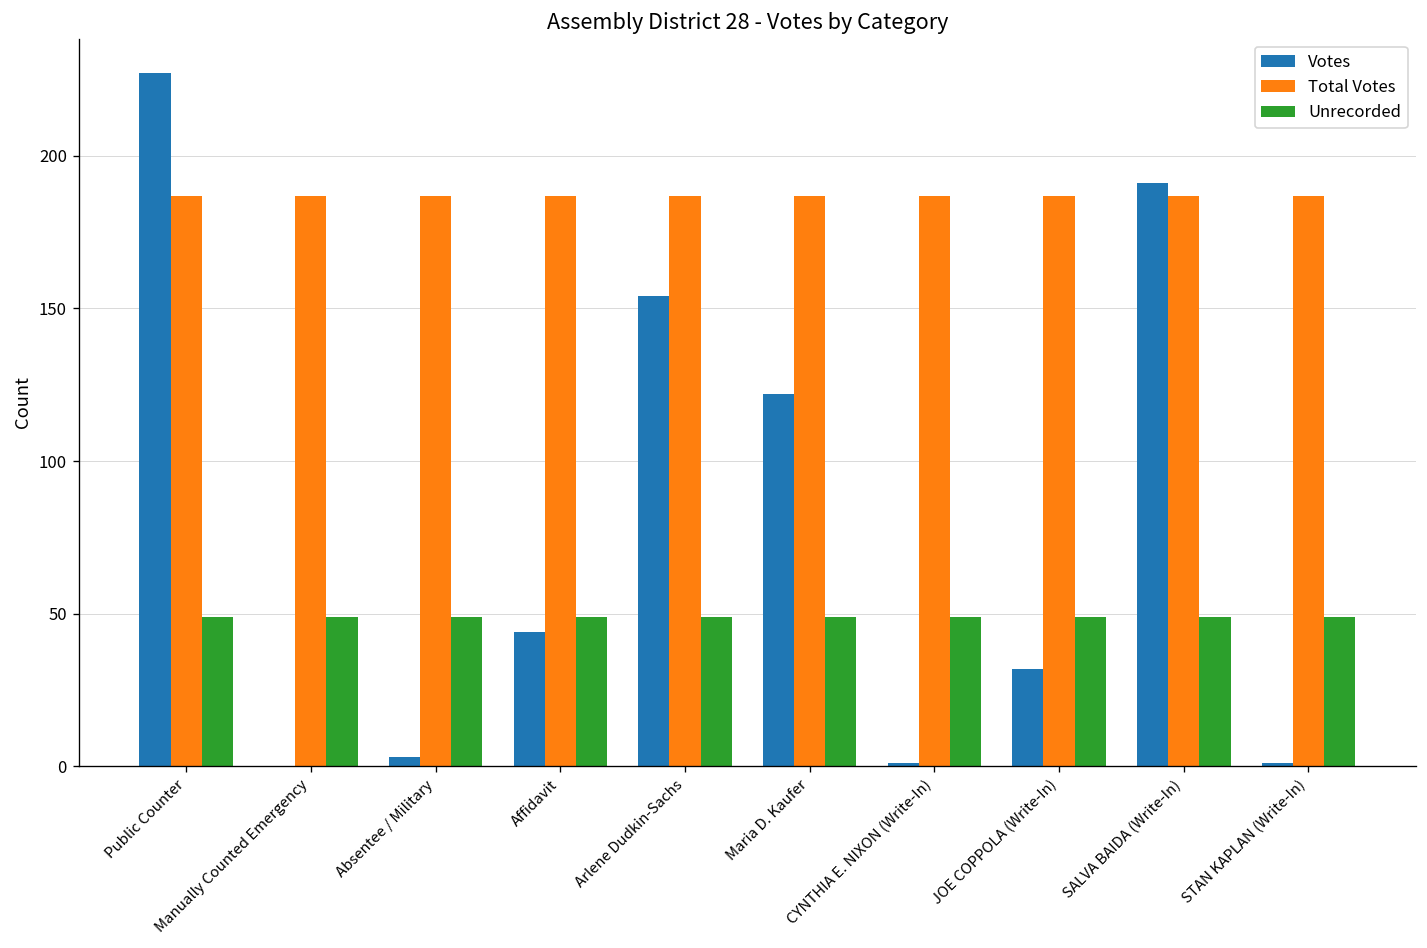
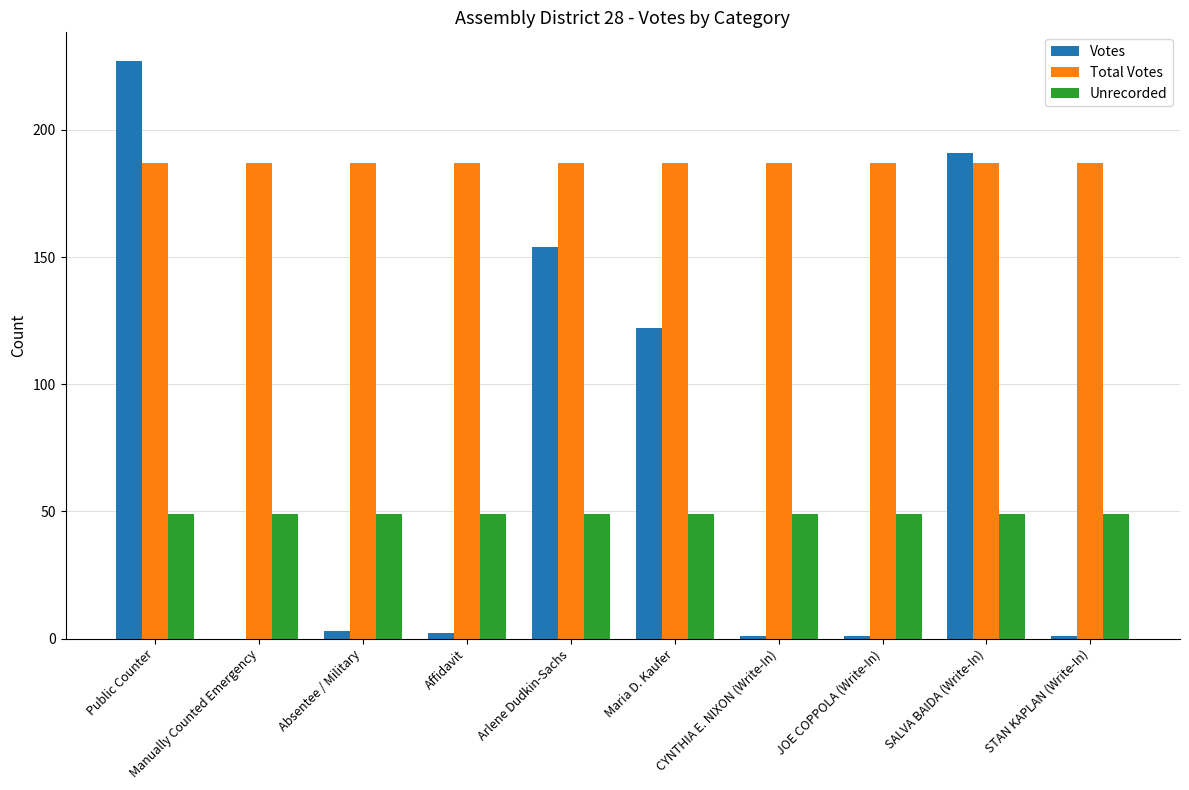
Votes, Affidavit: 44 -> 2
Votes, JOE COPPOLA (Write-In): 32 -> 1
